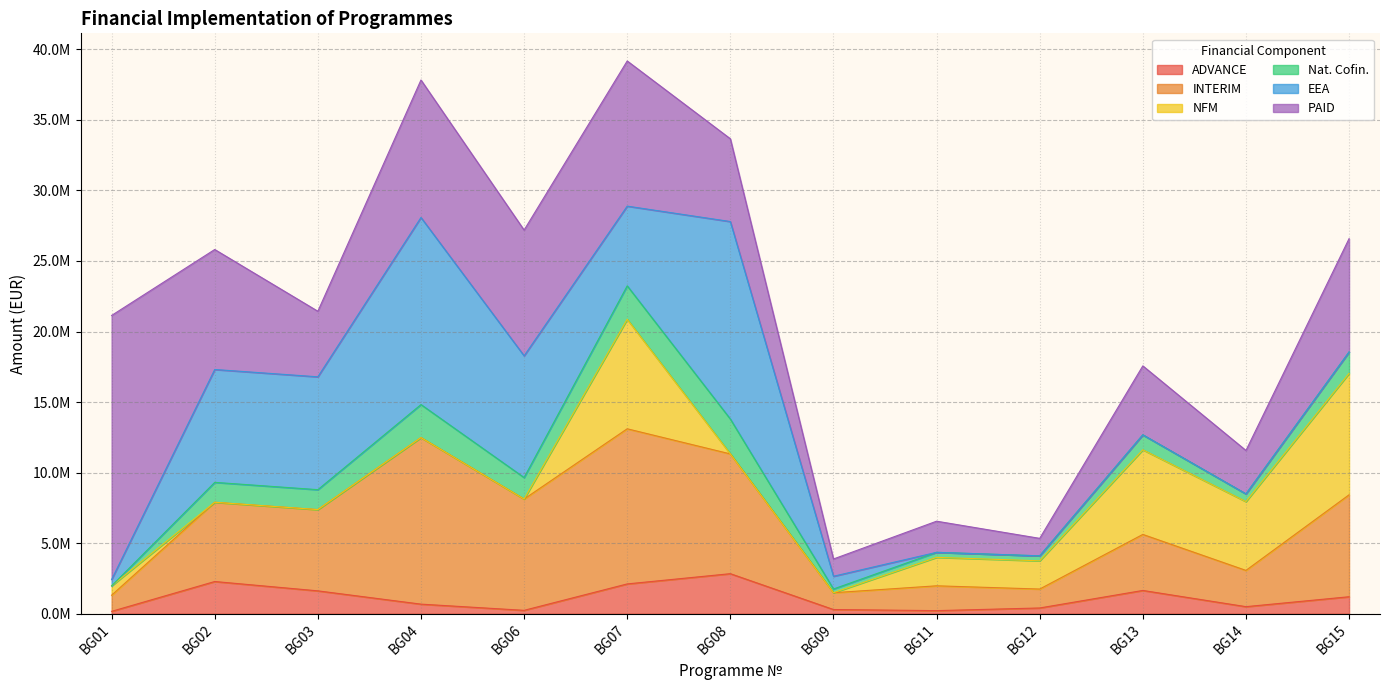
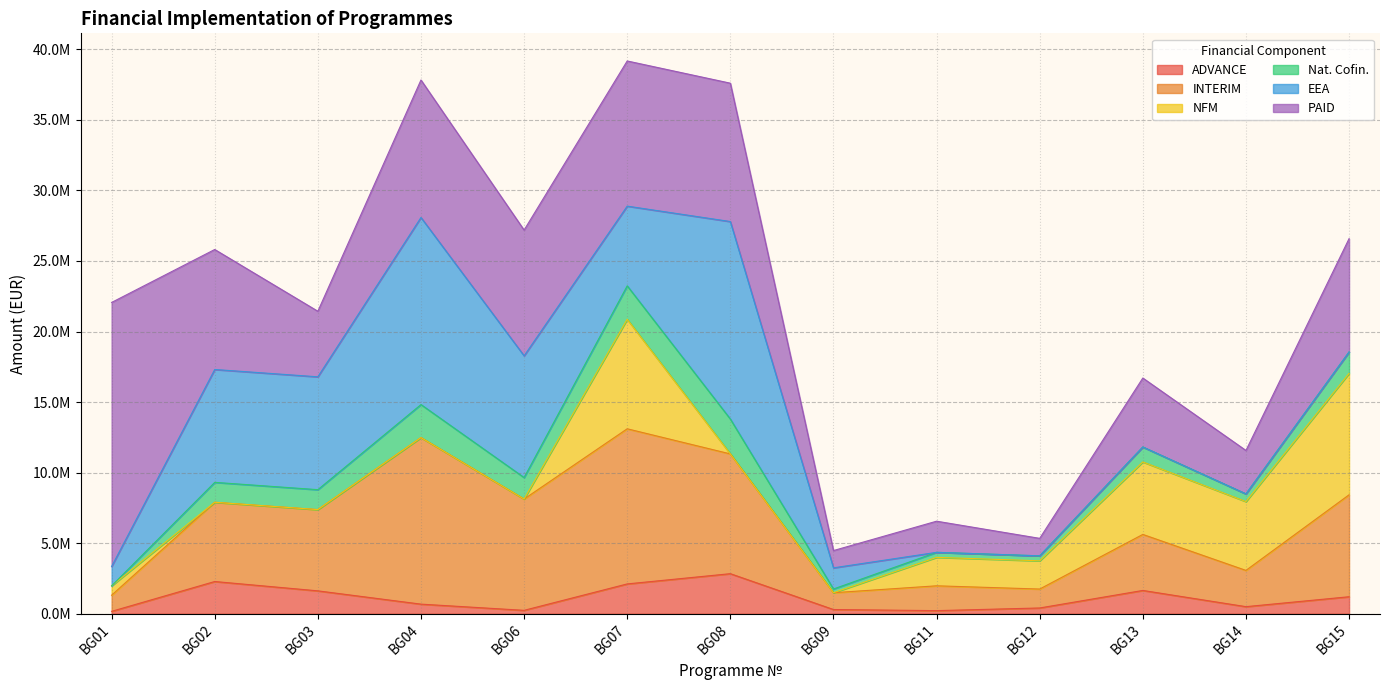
EEA, BG01: 400000 -> 1400000
PAID, BG08: 5900000 -> 9800000
EEA, BG09: 900000 -> 1500000
NFM, BG13: 6000000 -> 5100000
